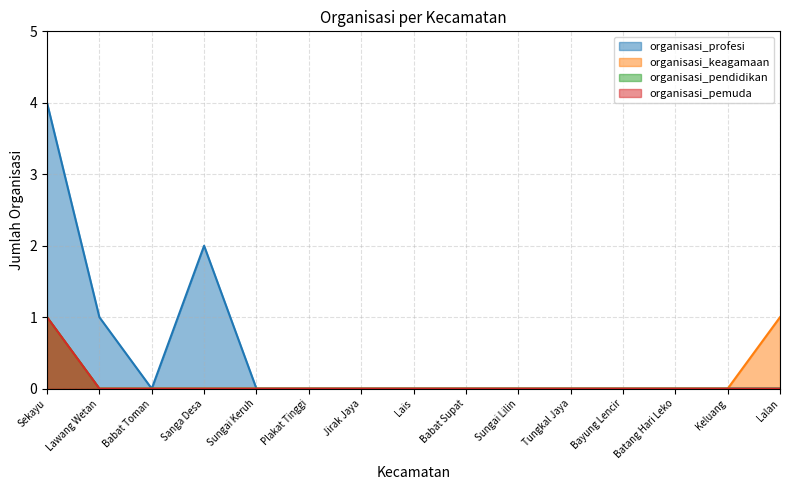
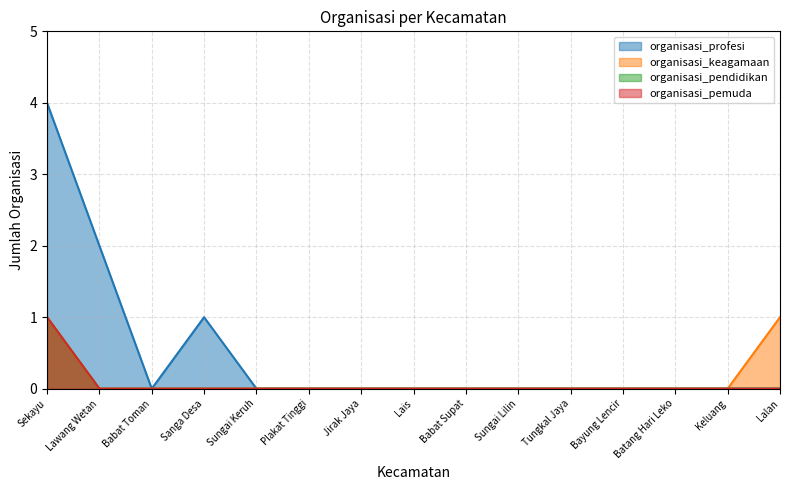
organisasi_profesi, Lawang Wetan: 1 -> 2
organisasi_profesi, Sanga Desa: 2 -> 1
